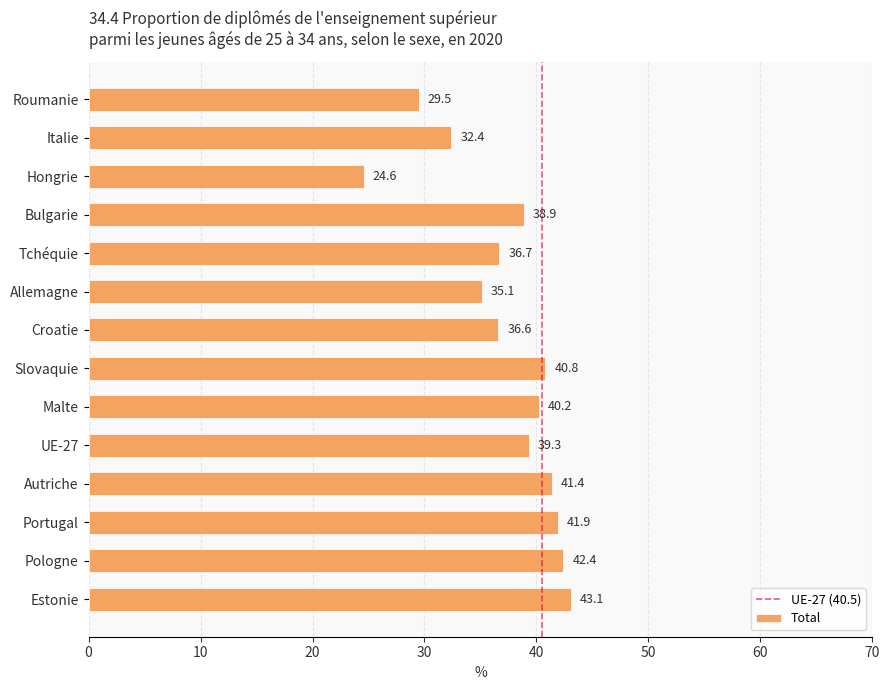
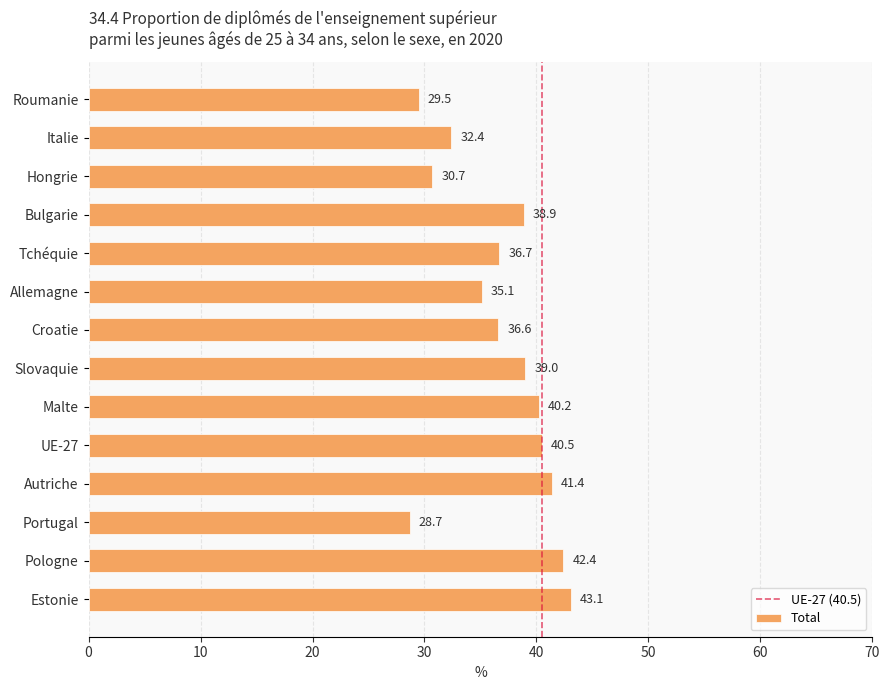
Hongrie: 24.6 -> 30.7
Slovaquie: 40.8 -> 39.0
UE-27: 39.3 -> 40.5
Portugal: 41.9 -> 28.7
